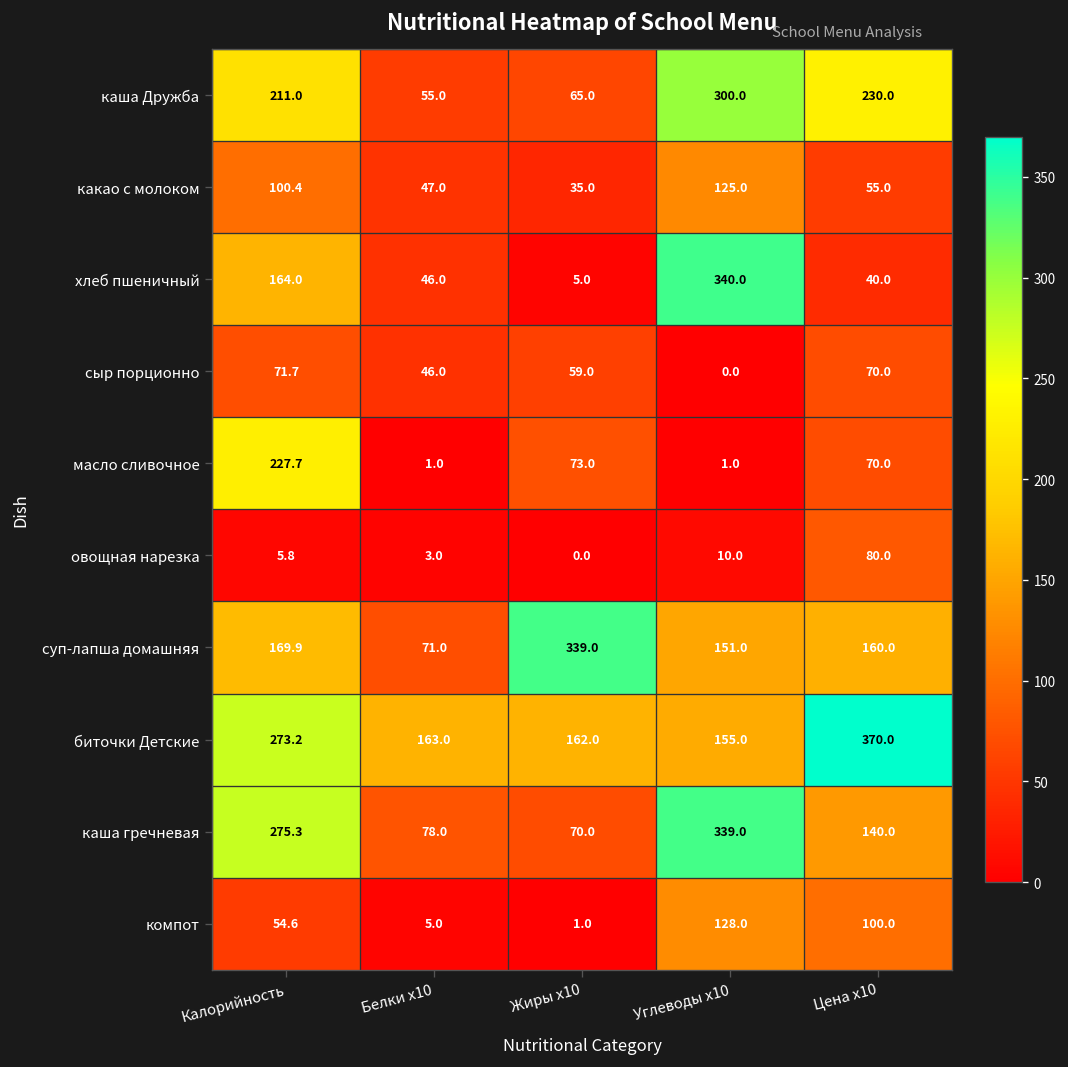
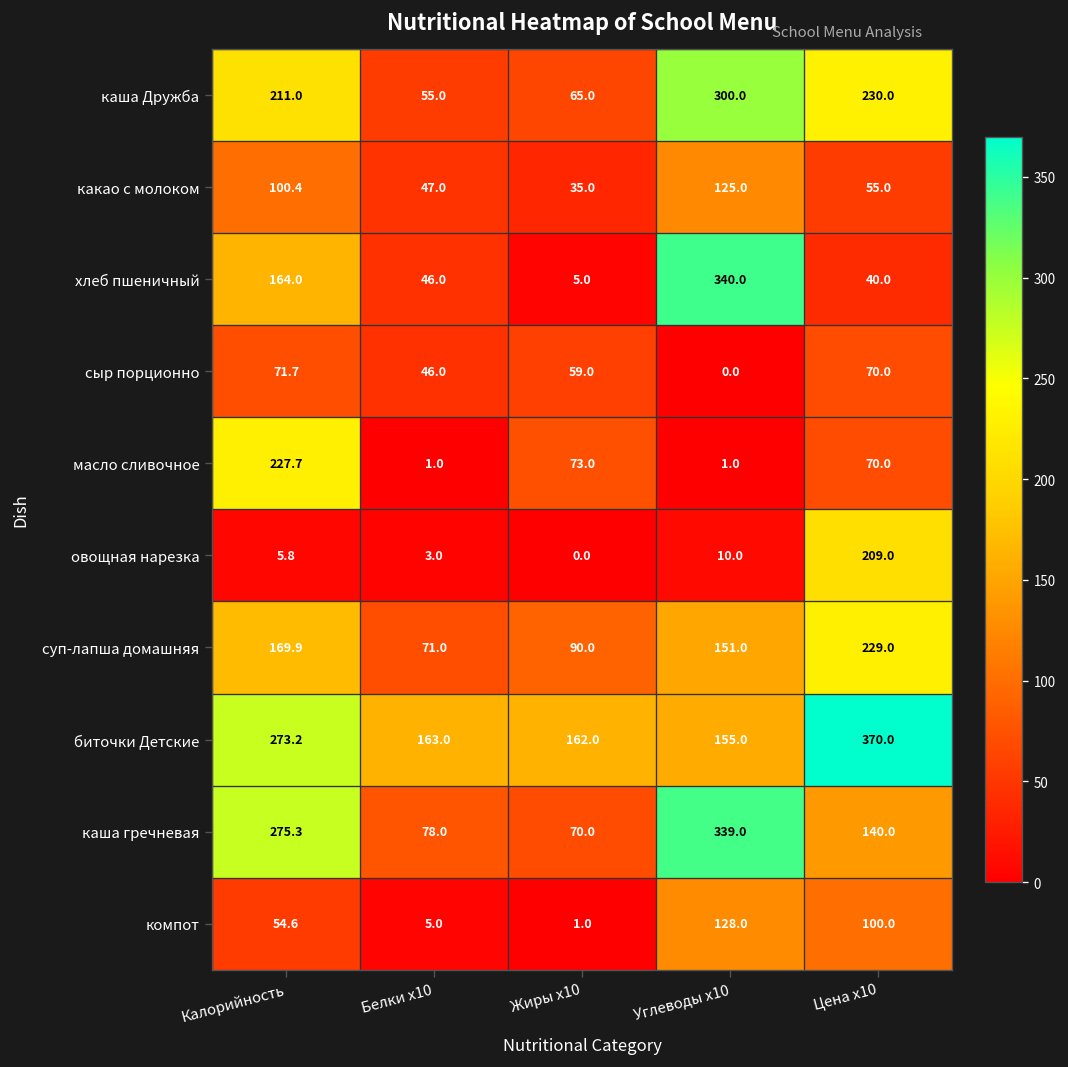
овощная нарезка, Цена x10: 80.0 -> 209.0
суп-лапша домашняя, Жиры x10: 339.0 -> 90.0
суп-лапша домашняя, Цена x10: 160.0 -> 229.0
